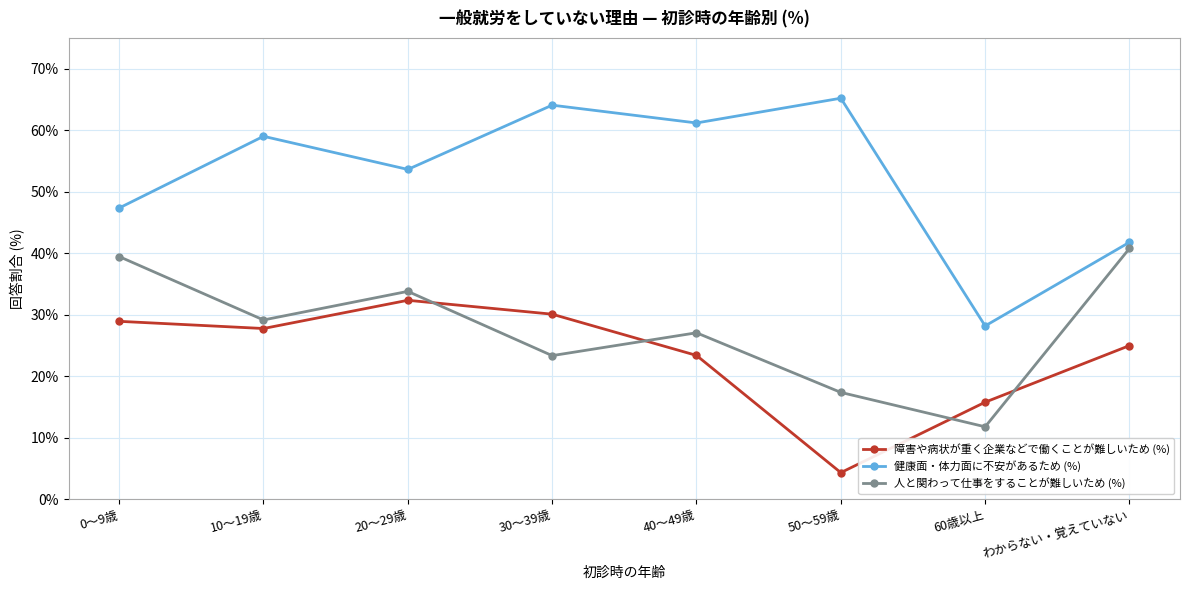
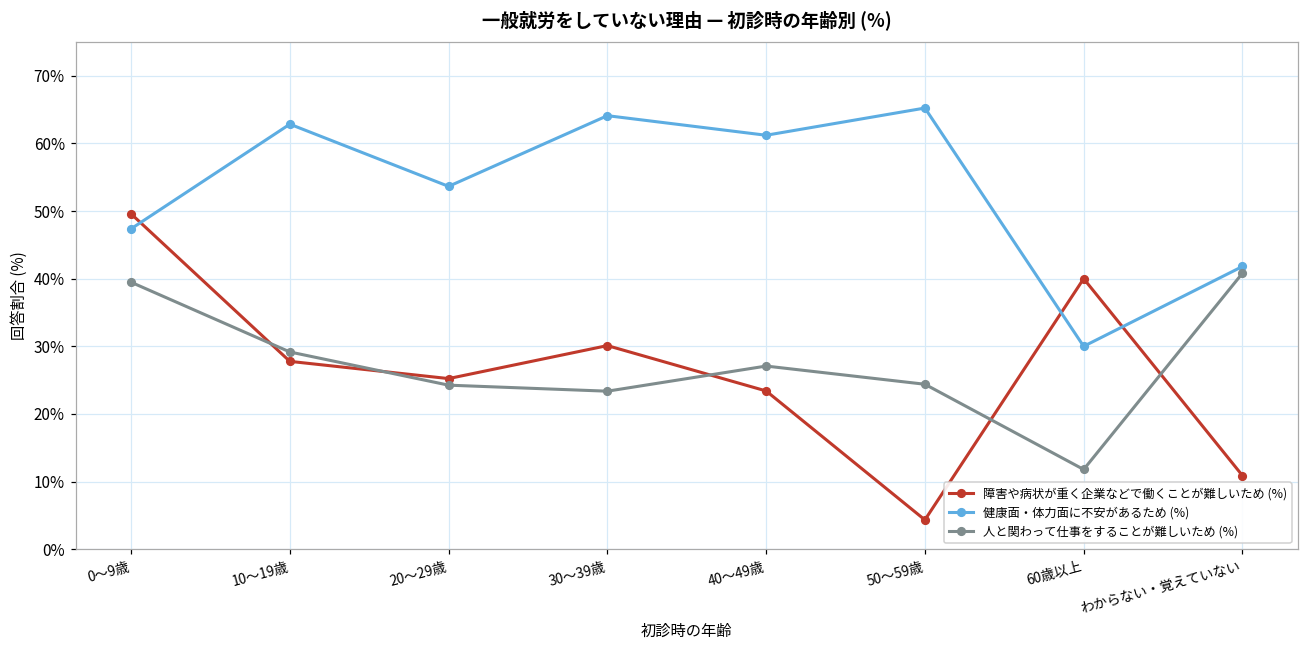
障害や病状が重く企業などで働くことが難しいため (%), 0～9歳: 29% -> 50%
健康面・体力面に不安があるため (%), 10～19歳: 59% -> 63%
障害や病状が重く企業などで働くことが難しいため (%), 20～29歳: 32% -> 25%
人と関わって仕事をすることが難しいため (%), 20～29歳: 34% -> 24%
人と関わって仕事をすることが難しいため (%), 50～59歳: 17% -> 24%
障害や病状が重く企業などで働くことが難しいため (%), 60歳以上: 16% -> 40%
健康面・体力面に不安があるため (%), 60歳以上: 28% -> 30%
障害や病状が重く企業などで働くことが難しいため (%), わからない・覚えていない: 25% -> 11%
